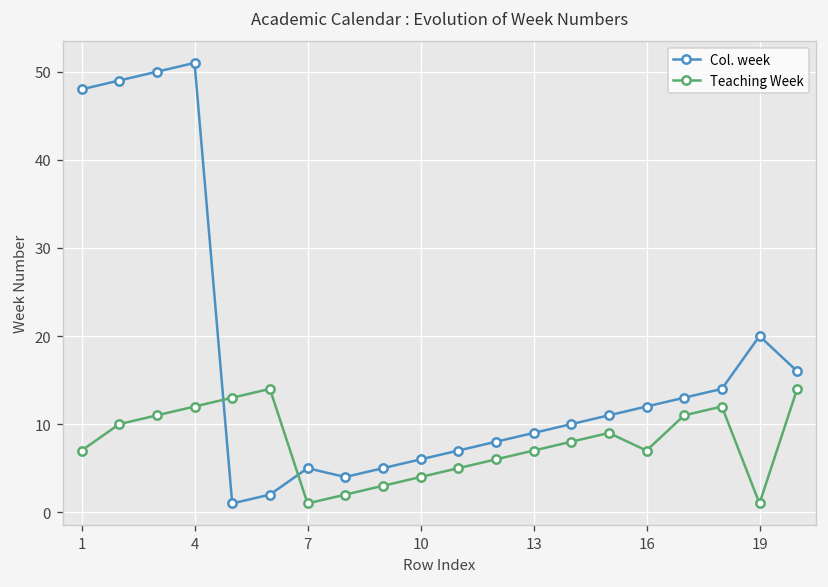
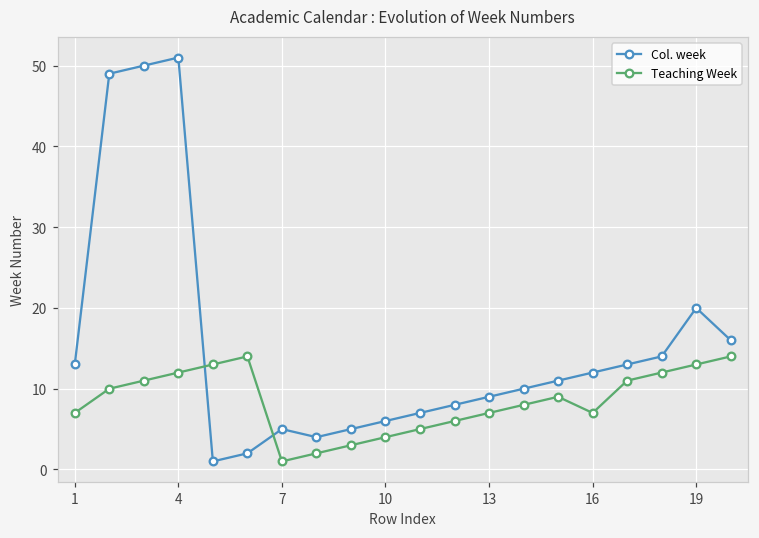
Col. week, 1: 48 -> 13
Teaching Week, 19: 1 -> 13
